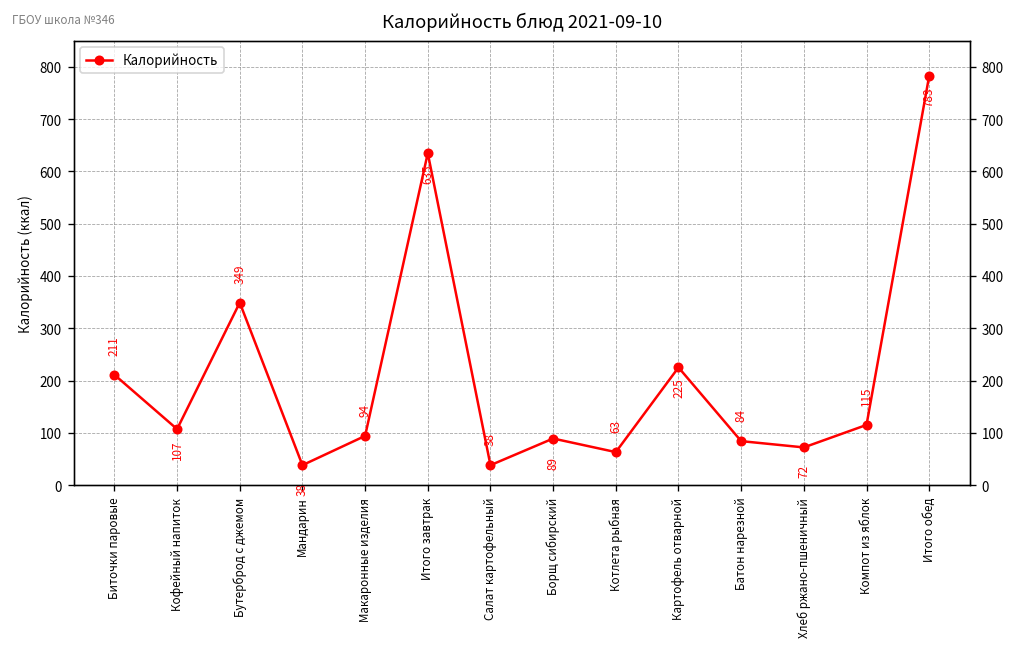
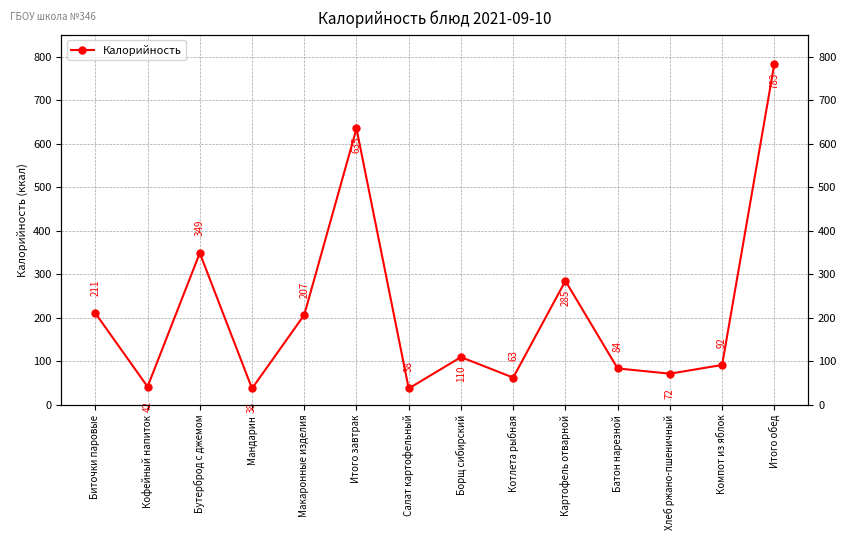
Кофейный напиток: 107 -> 42
Макаронные изделия: 94 -> 207
Борщ сибирский: 89 -> 110
Картофель отварной: 225 -> 285
Компот из яблок: 115 -> 92
